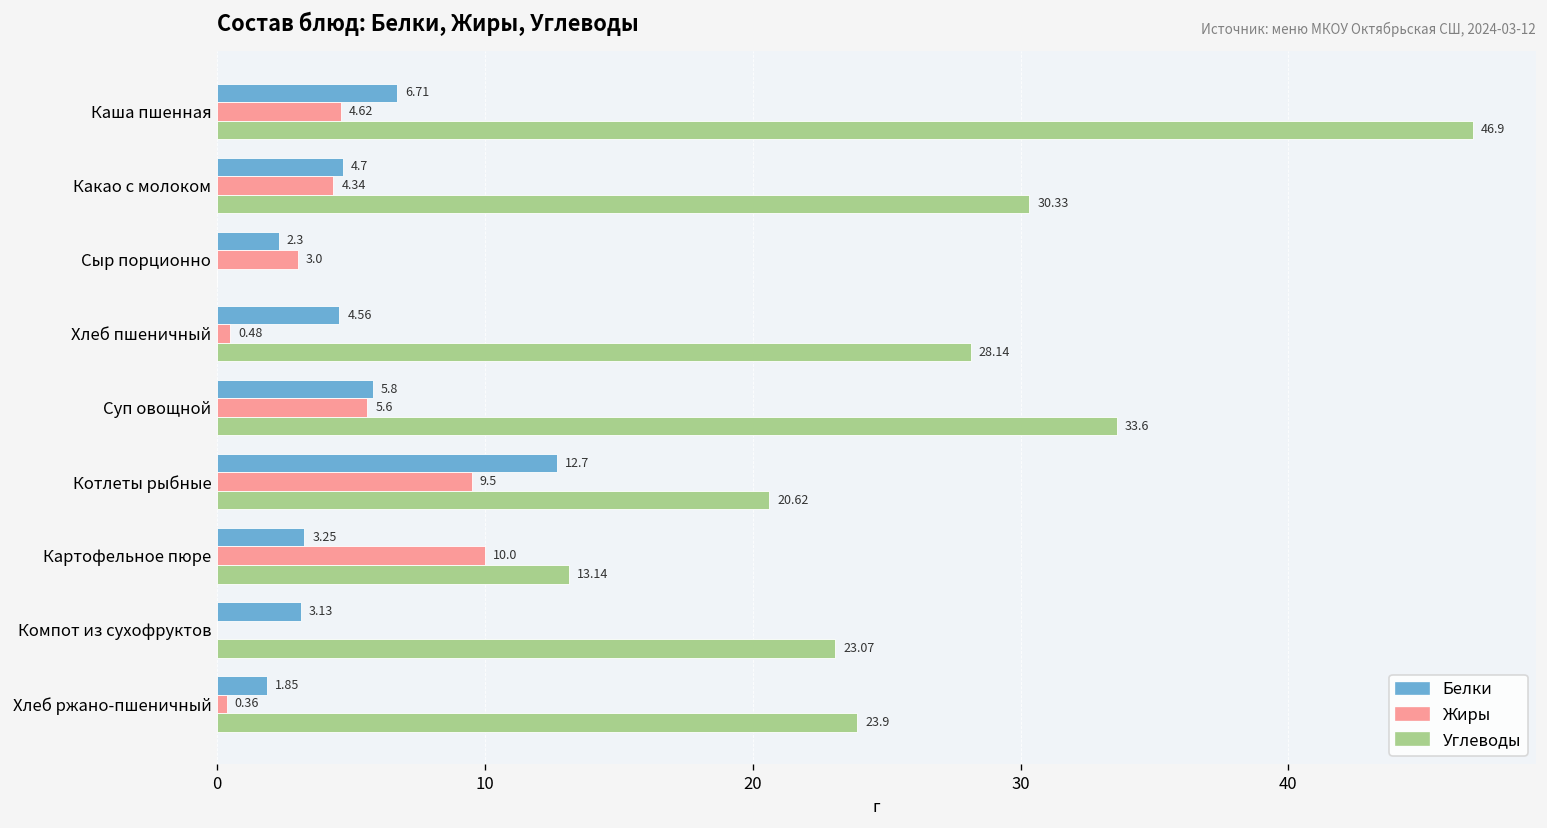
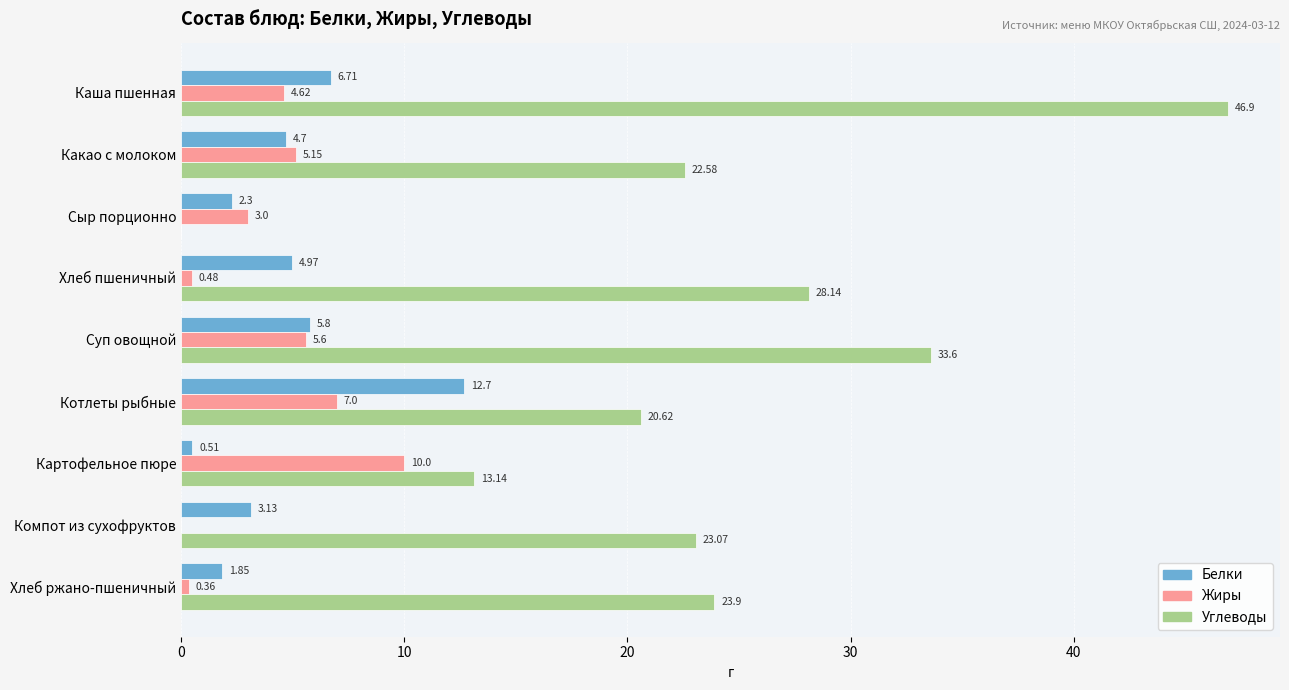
Жиры, Какао с молоком: 4.34 -> 5.15
Углеводы, Какао с молоком: 30.33 -> 22.58
Белки, Хлеб пшеничный: 4.56 -> 4.97
Жиры, Котлеты рыбные: 9.5 -> 7.0
Белки, Картофельное пюре: 3.25 -> 0.51
